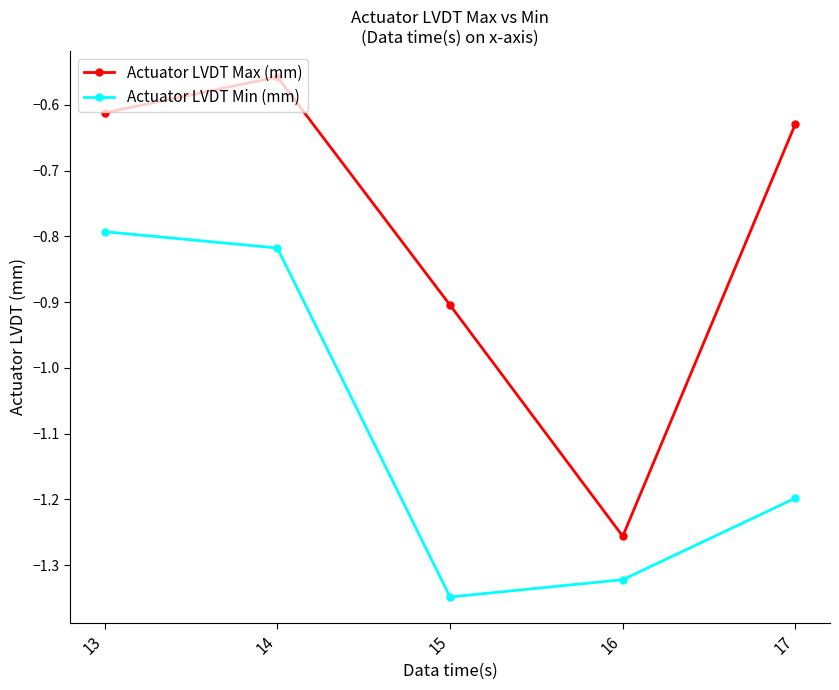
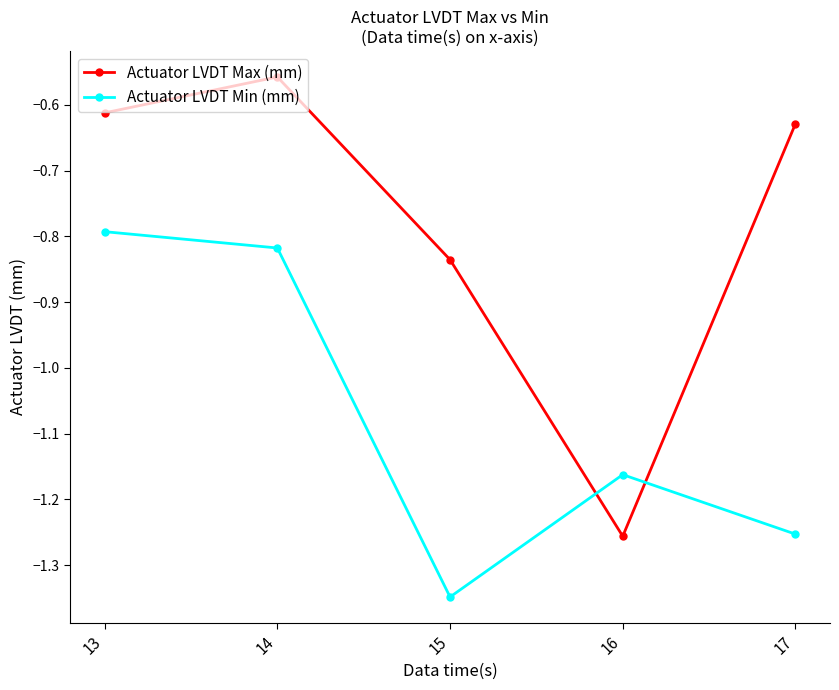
Actuator LVDT Max (mm), 15: -0.90 -> -0.84
Actuator LVDT Min (mm), 16: -1.32 -> -1.16
Actuator LVDT Min (mm), 17: -1.20 -> -1.25
